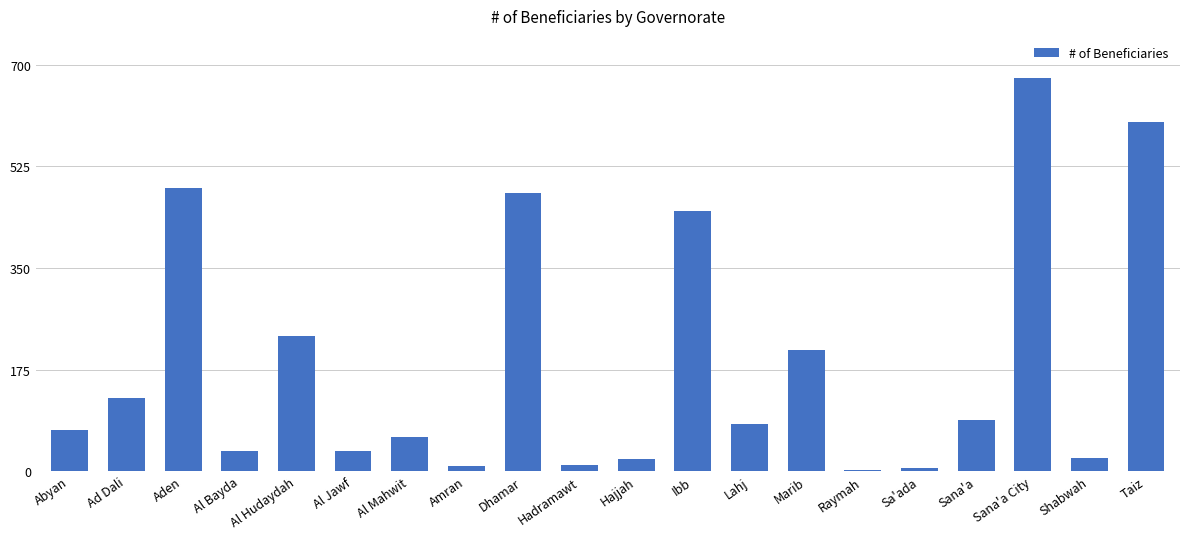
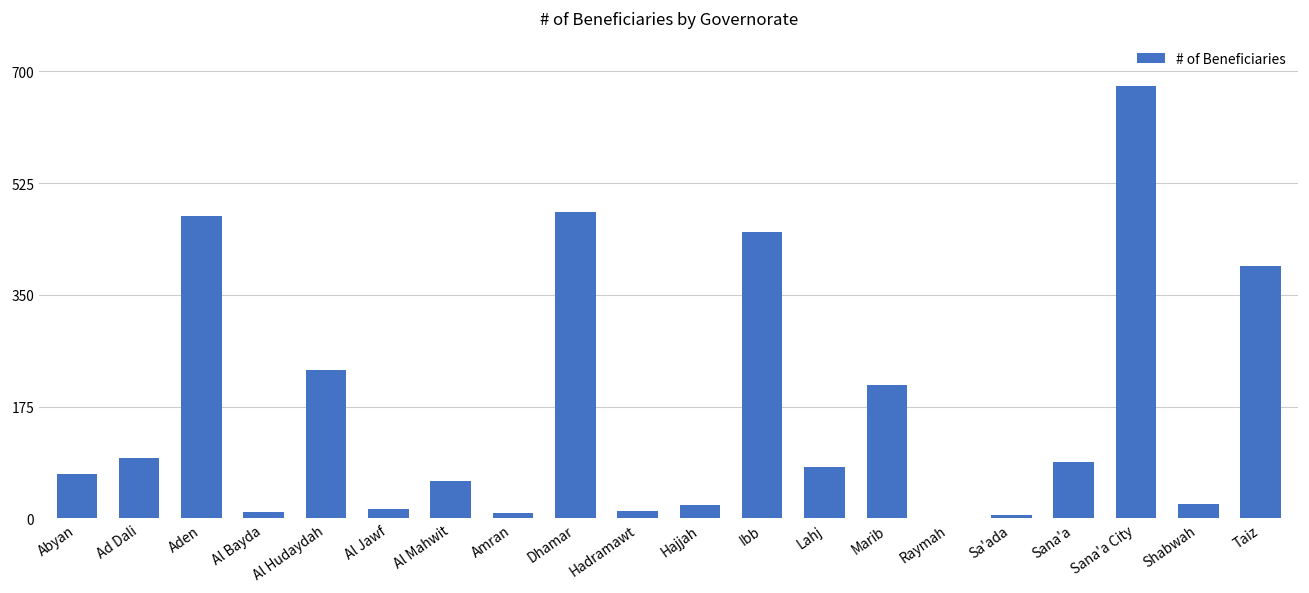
Ad Dali: 130 -> 100
Aden: 490 -> 470
Al Bayda: 40 -> 10
Al Jawf: 30 -> 10
Taiz: 600 -> 400
